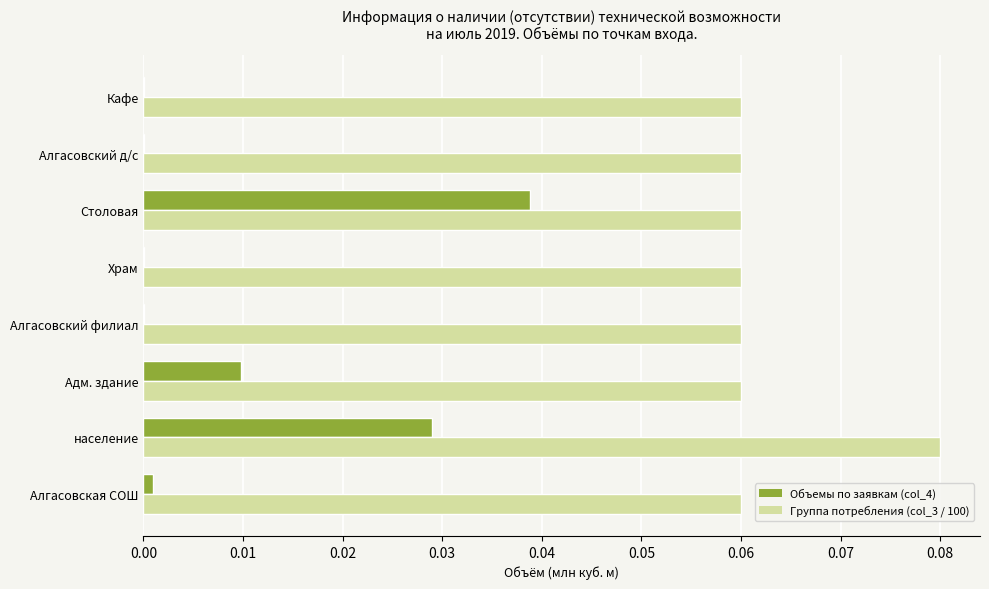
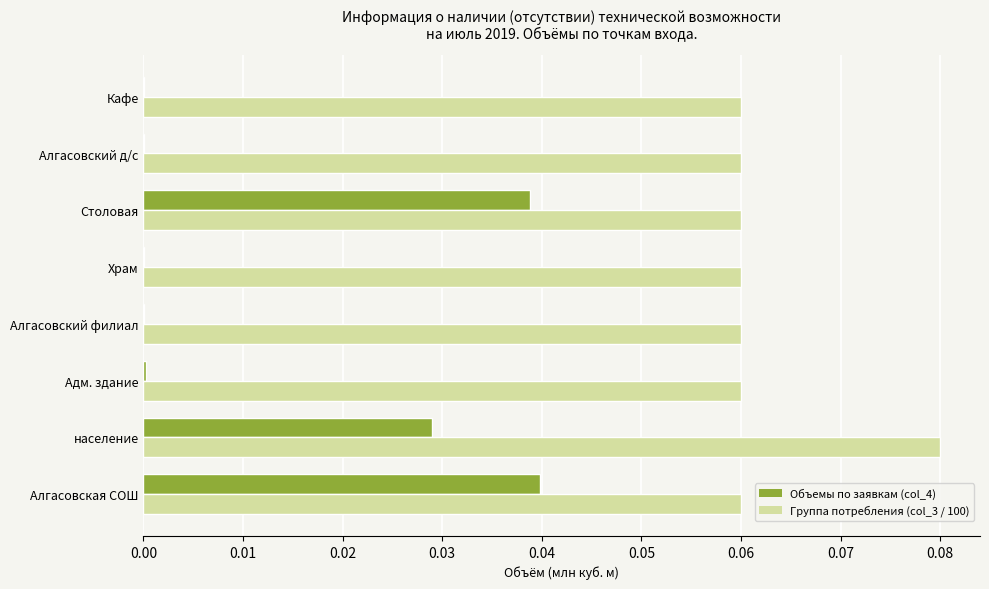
Объемы по заявкам (col_4), Адм. здание: 0.010 -> 0.000
Объемы по заявкам (col_4), Алгасовская СОШ: 0.001 -> 0.040
